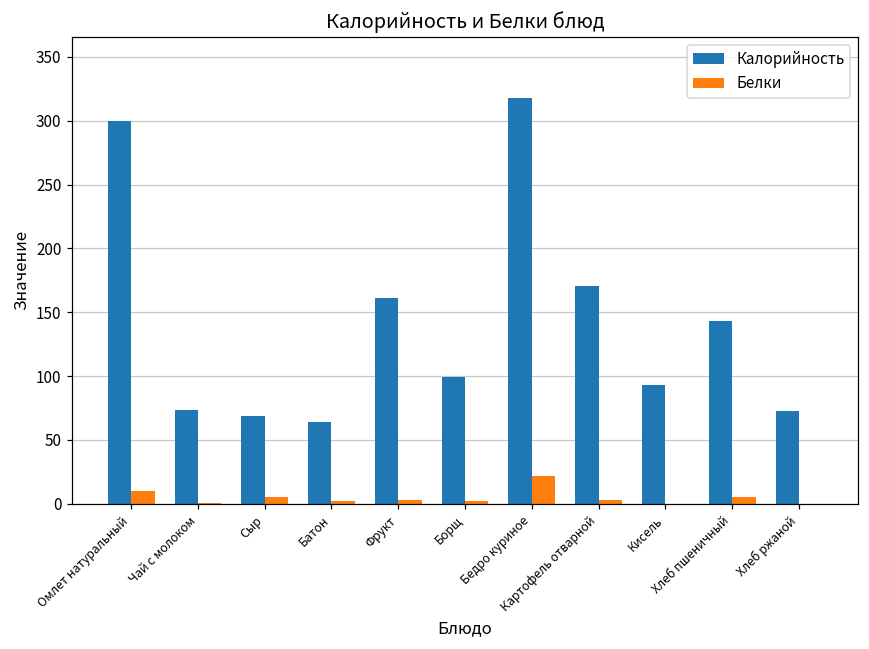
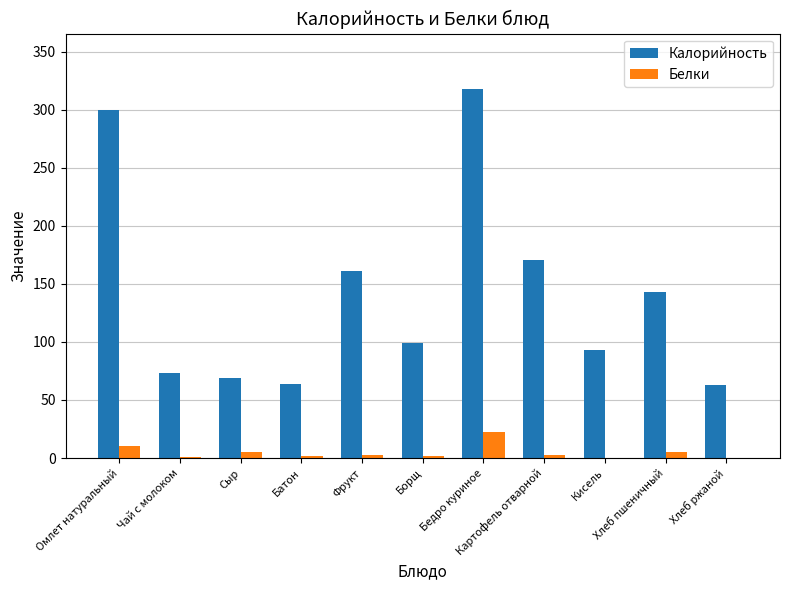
Калорийность, Хлеб ржаной: 73 -> 63
